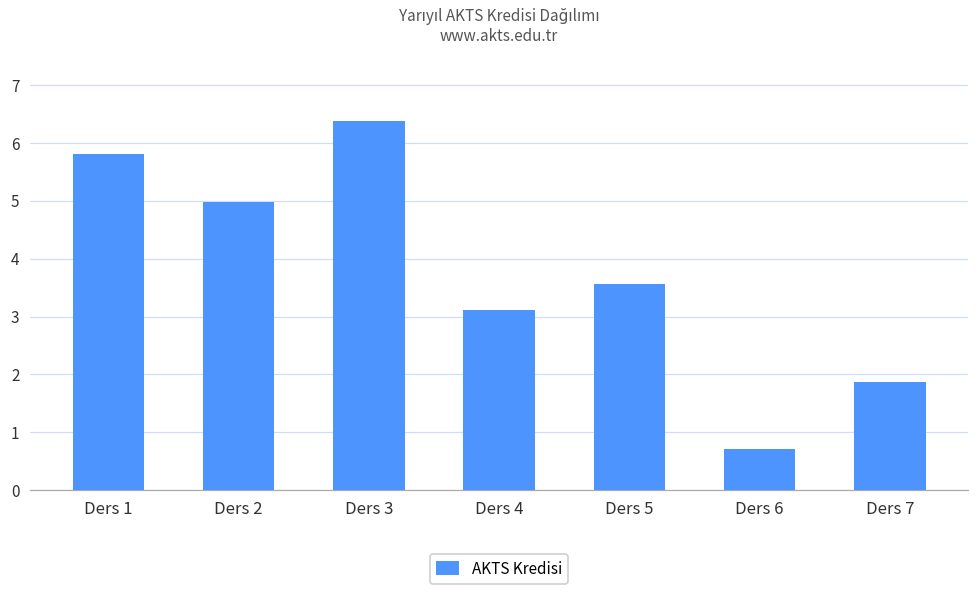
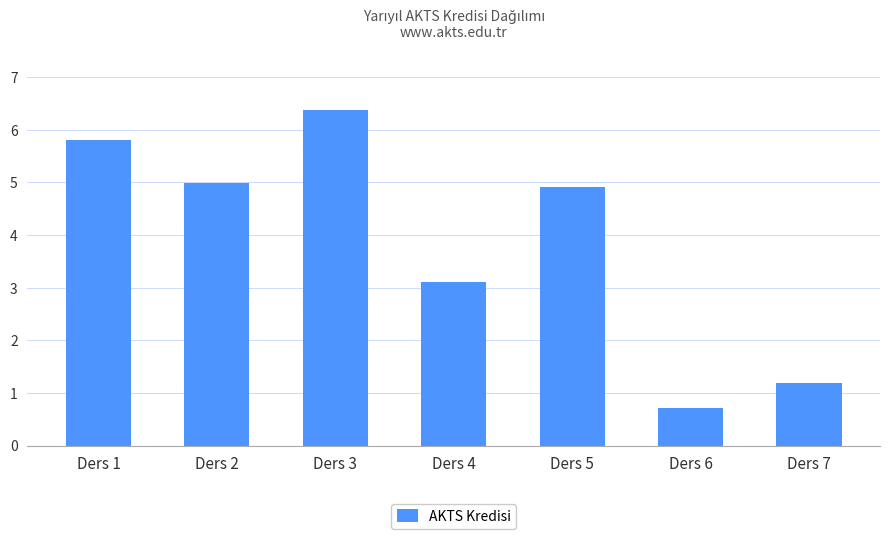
Ders 5: 3.6 -> 4.9
Ders 7: 1.9 -> 1.2
